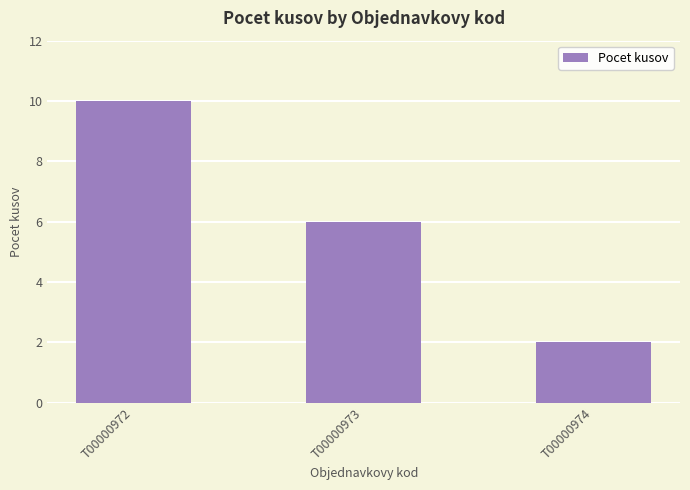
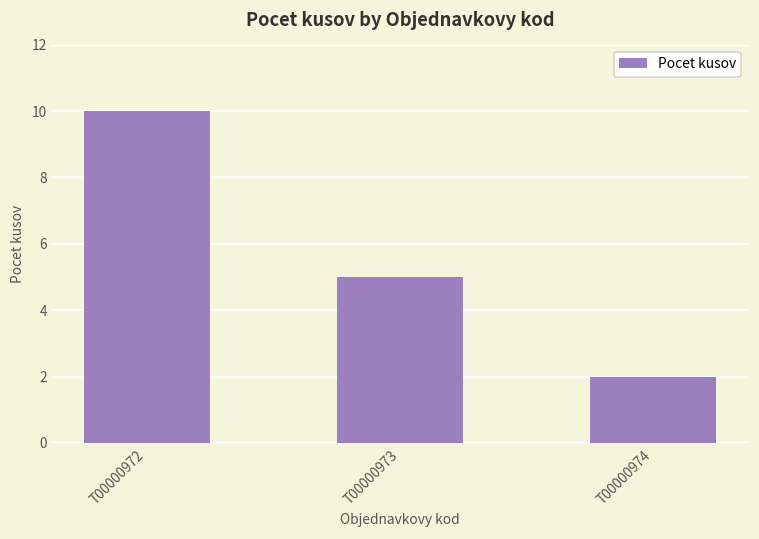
T00000973: 6 -> 5
